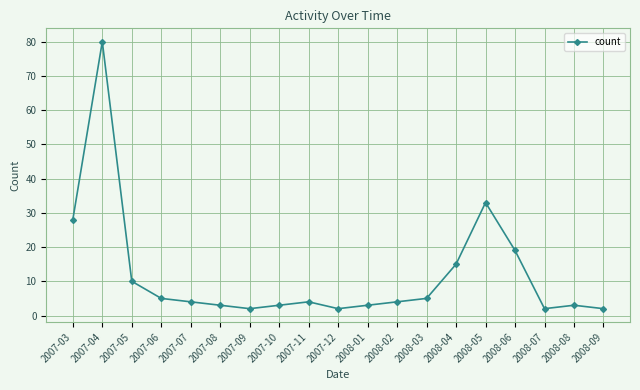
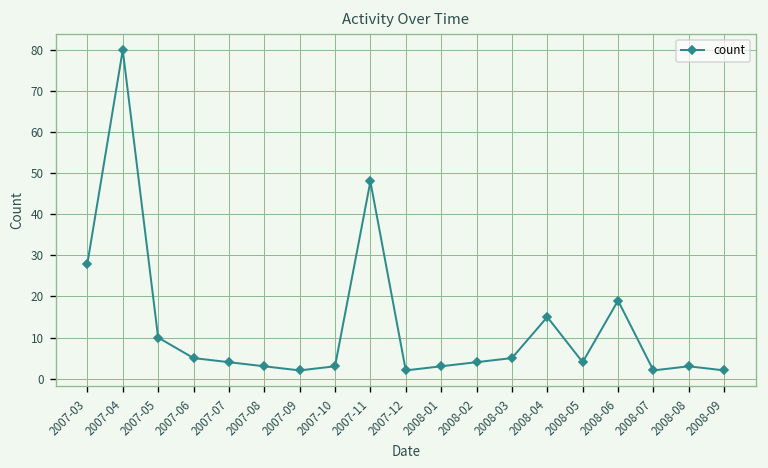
2007-11: 4 -> 48
2008-05: 33 -> 4
